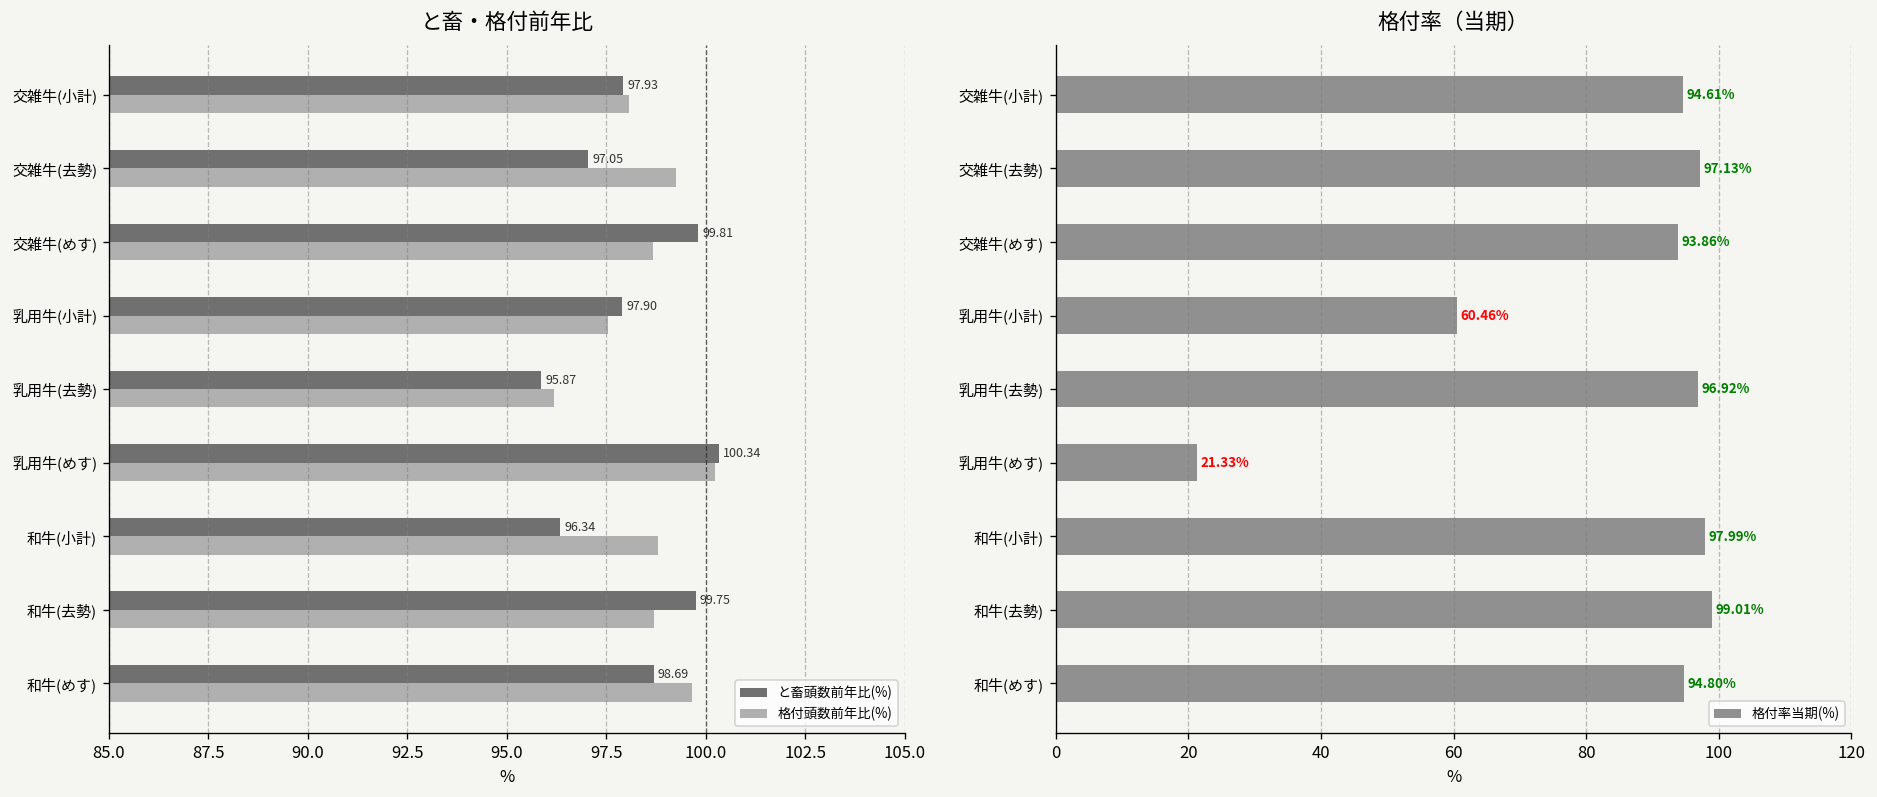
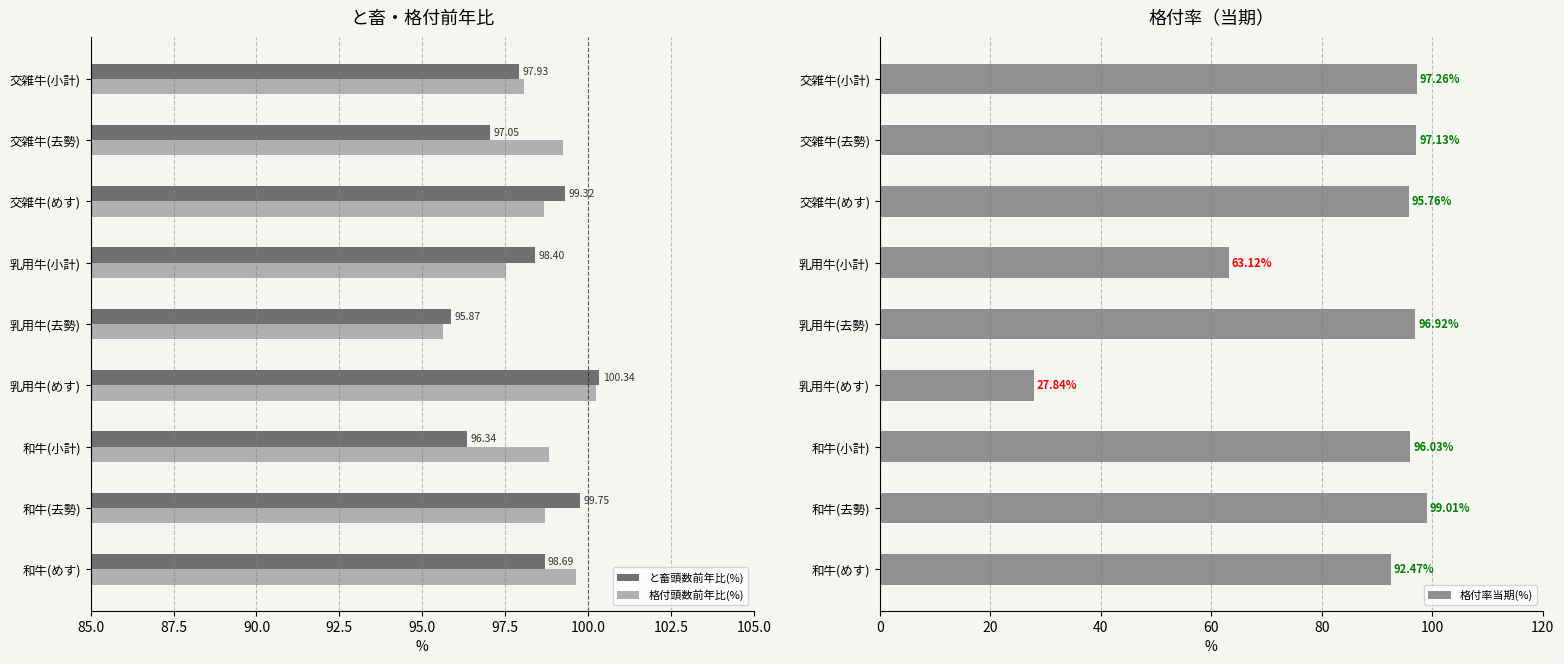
と畜・格付前年比, と畜頭数前年比(%), 交雑牛(めす): 99.81 -> 99.32
と畜・格付前年比, と畜頭数前年比(%), 乳用牛(小計): 97.90 -> 98.40
と畜・格付前年比, 格付頭数前年比(%), 乳用牛(去勢): 96.2 -> 95.6
格付率（当期）, 交雑牛(小計): 94.61% -> 97.26%
格付率（当期）, 交雑牛(めす): 93.86% -> 95.76%
格付率（当期）, 乳用牛(小計): 60.46% -> 63.12%
格付率（当期）, 乳用牛(めす): 21.33% -> 27.84%
格付率（当期）, 和牛(小計): 97.99% -> 96.03%
格付率（当期）, 和牛(めす): 94.80% -> 92.47%
